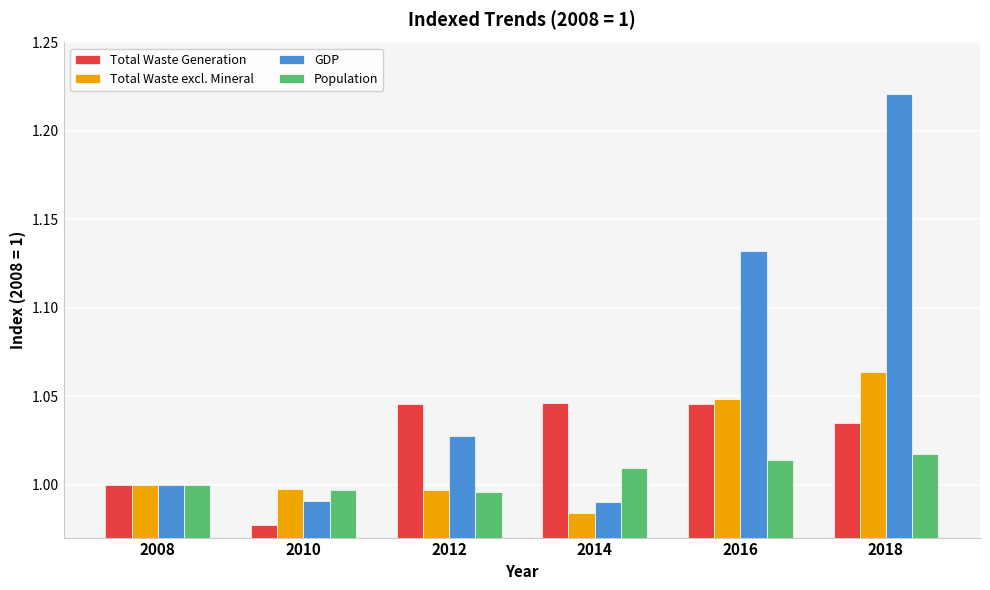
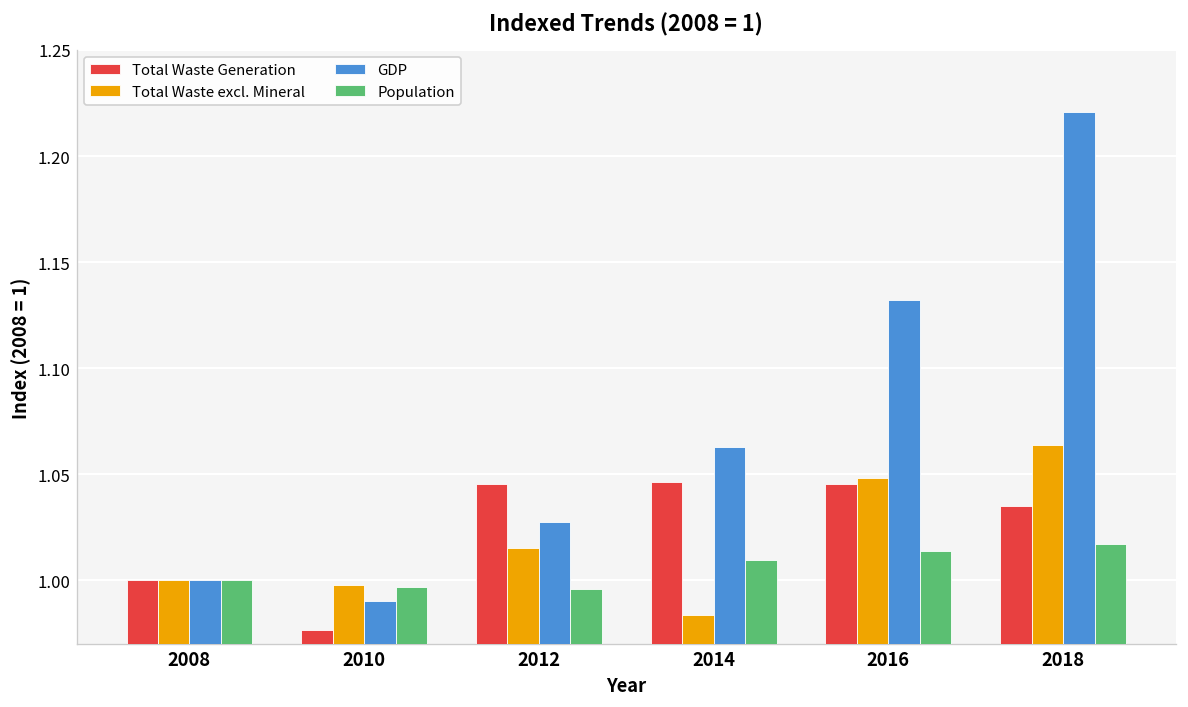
Total Waste excl. Mineral, 2012: 0.997 -> 1.015
GDP, 2014: 0.990 -> 1.063
